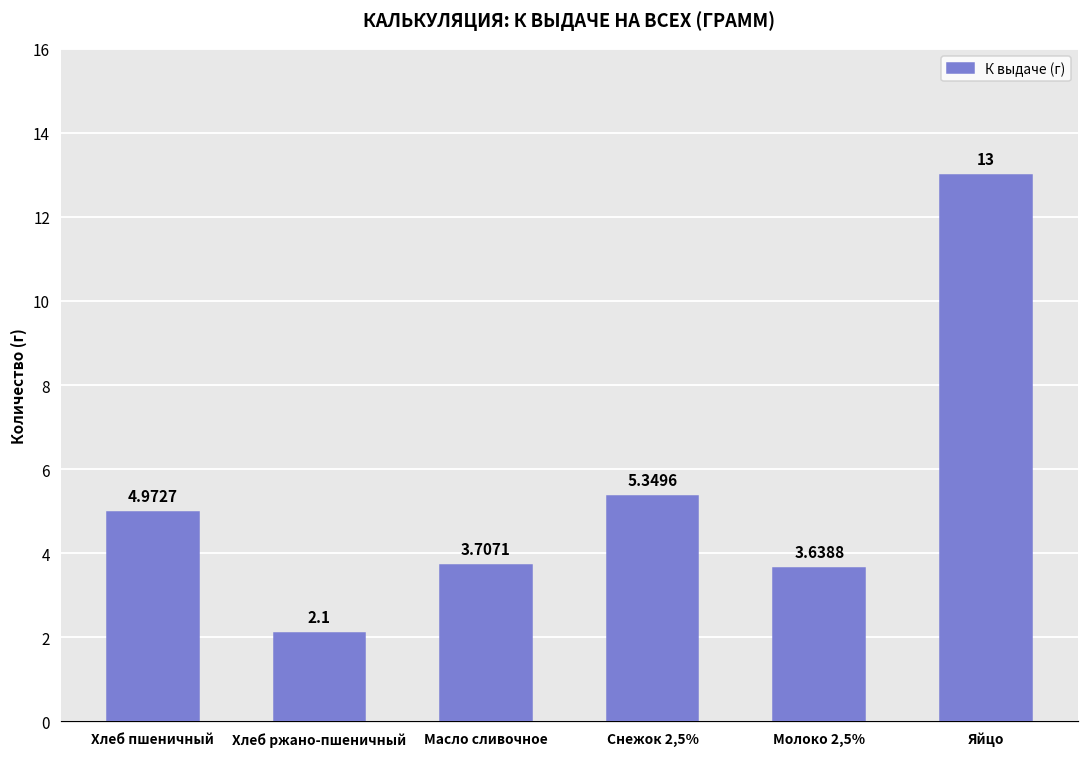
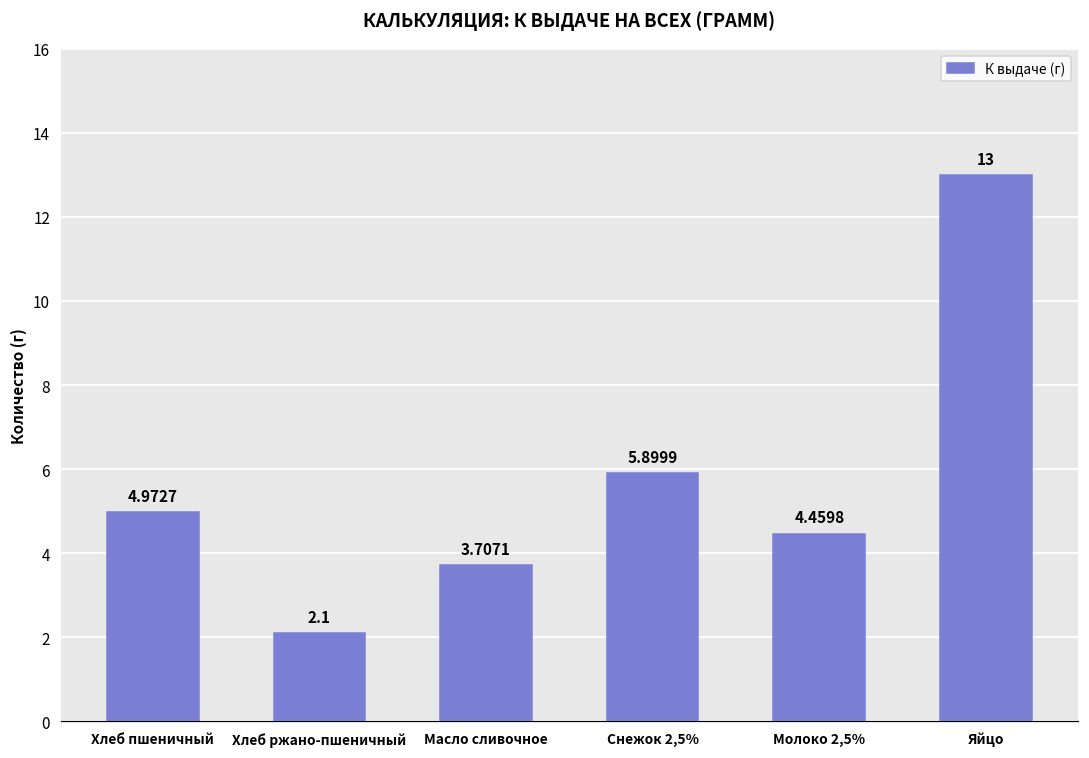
Снежок 2,5%: 5.3496 -> 5.8999
Молоко 2,5%: 3.6388 -> 4.4598
